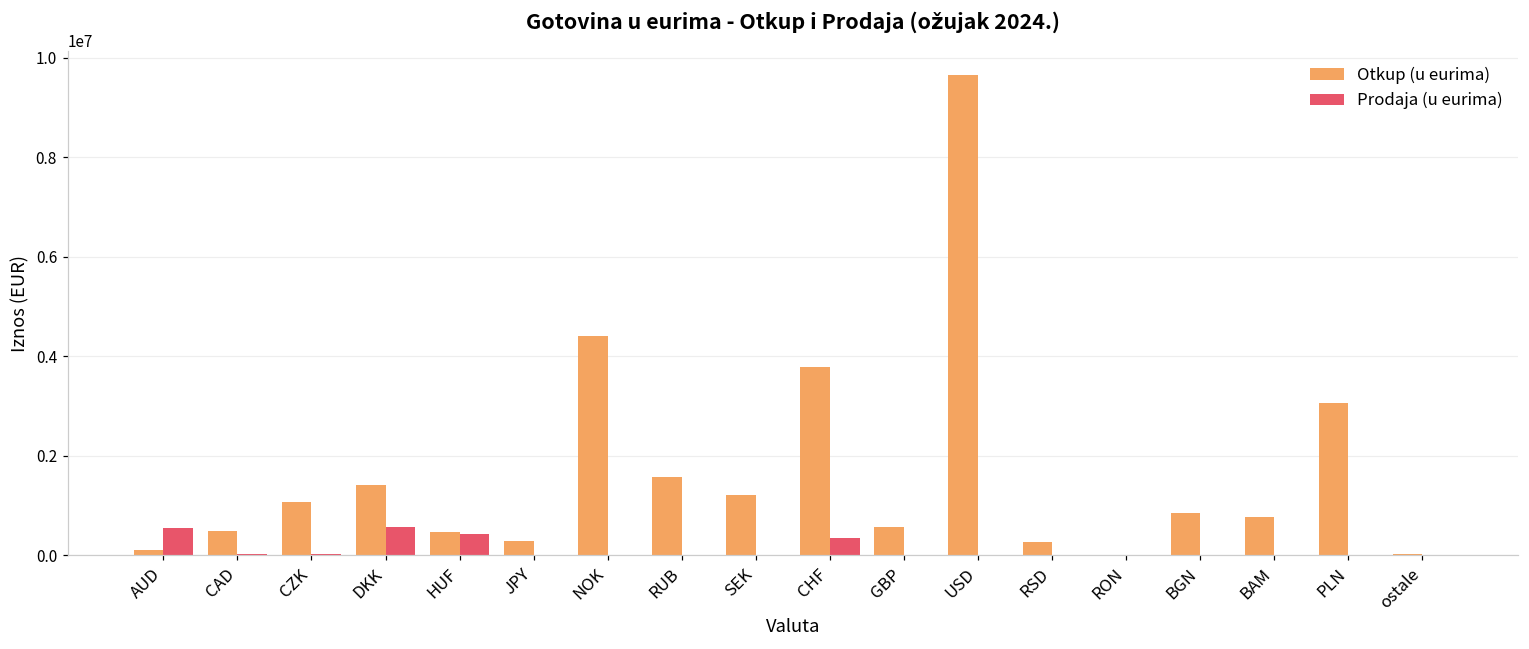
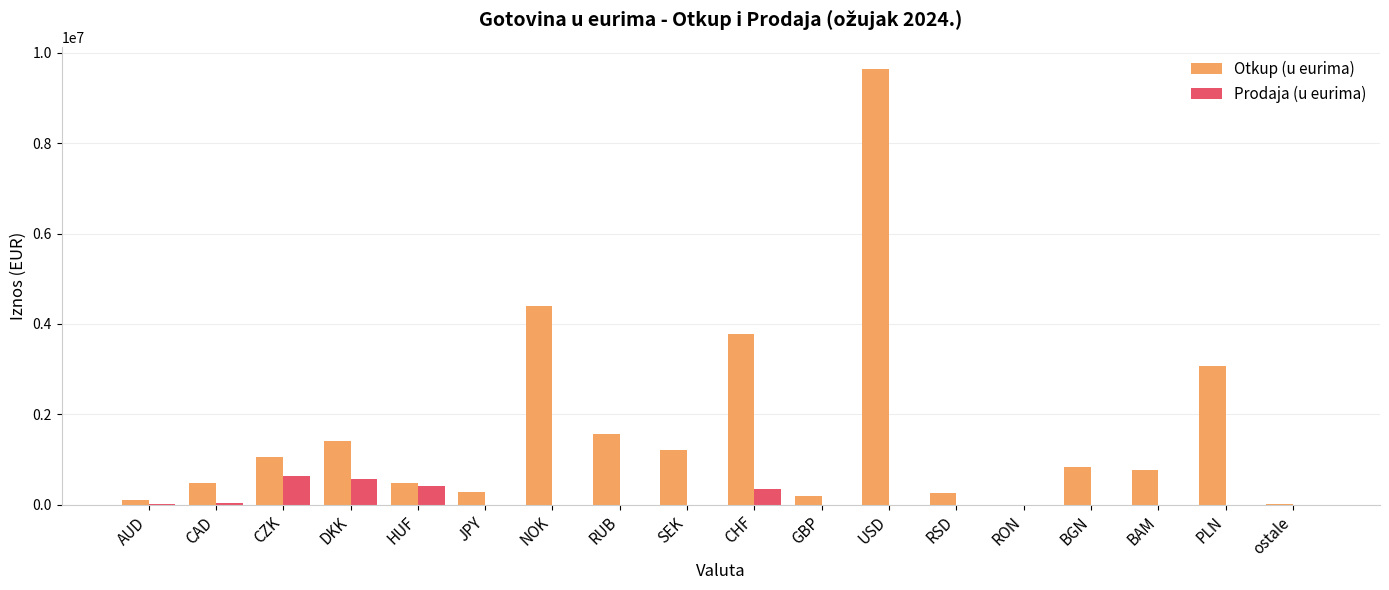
Prodaja (u eurima), AUD: 500000 -> 0
Prodaja (u eurima), CZK: 0 -> 600000
Otkup (u eurima), GBP: 600000 -> 200000
